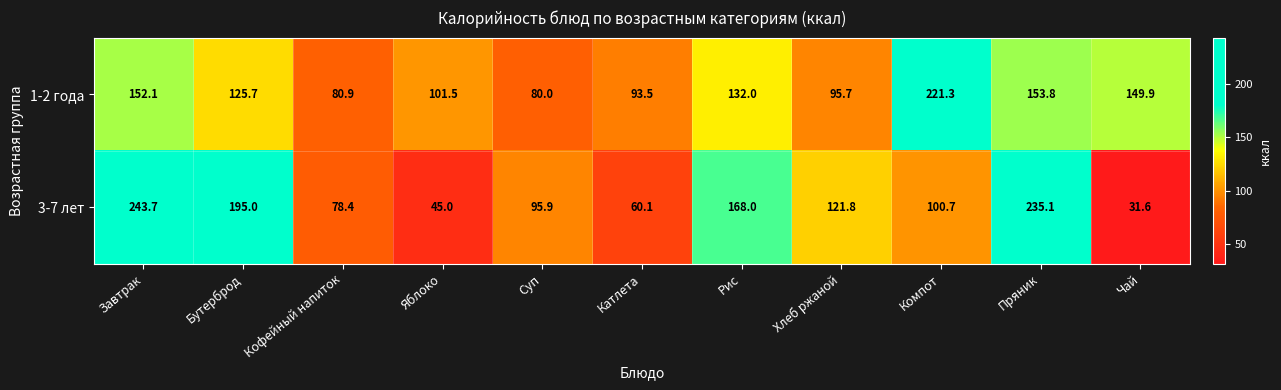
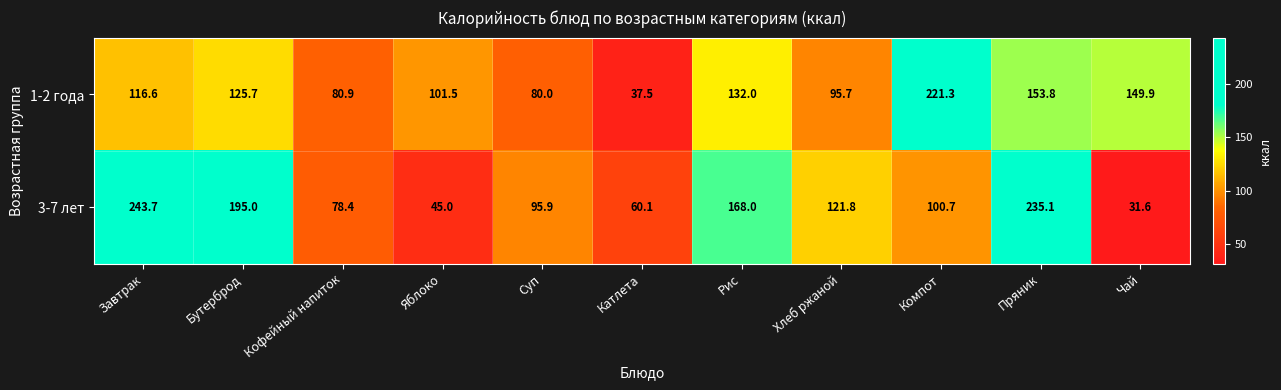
1-2 года, Завтрак: 152.1 -> 116.6
1-2 года, Катлета: 93.5 -> 37.5
